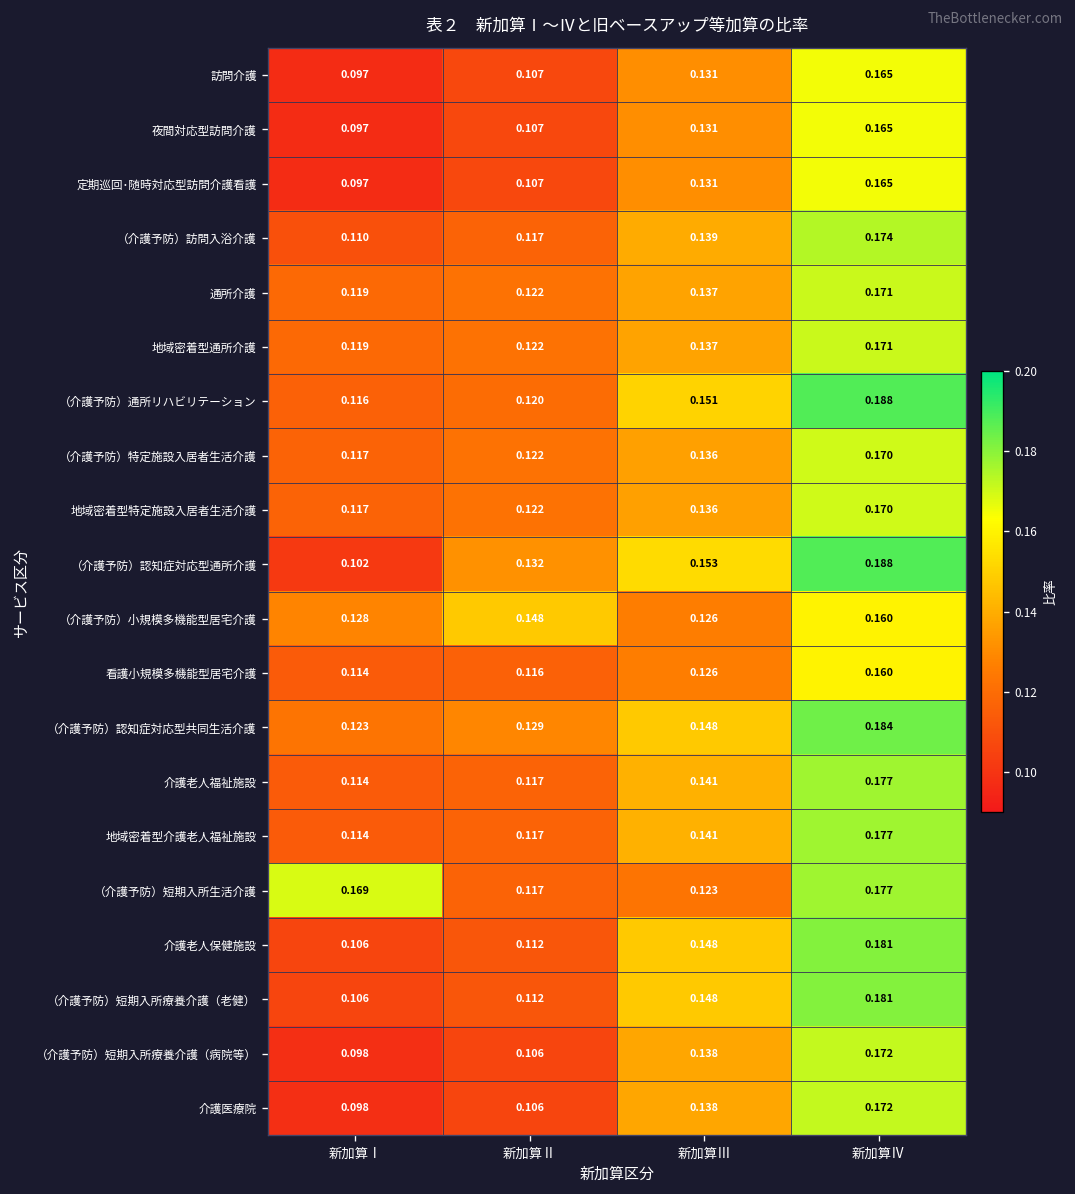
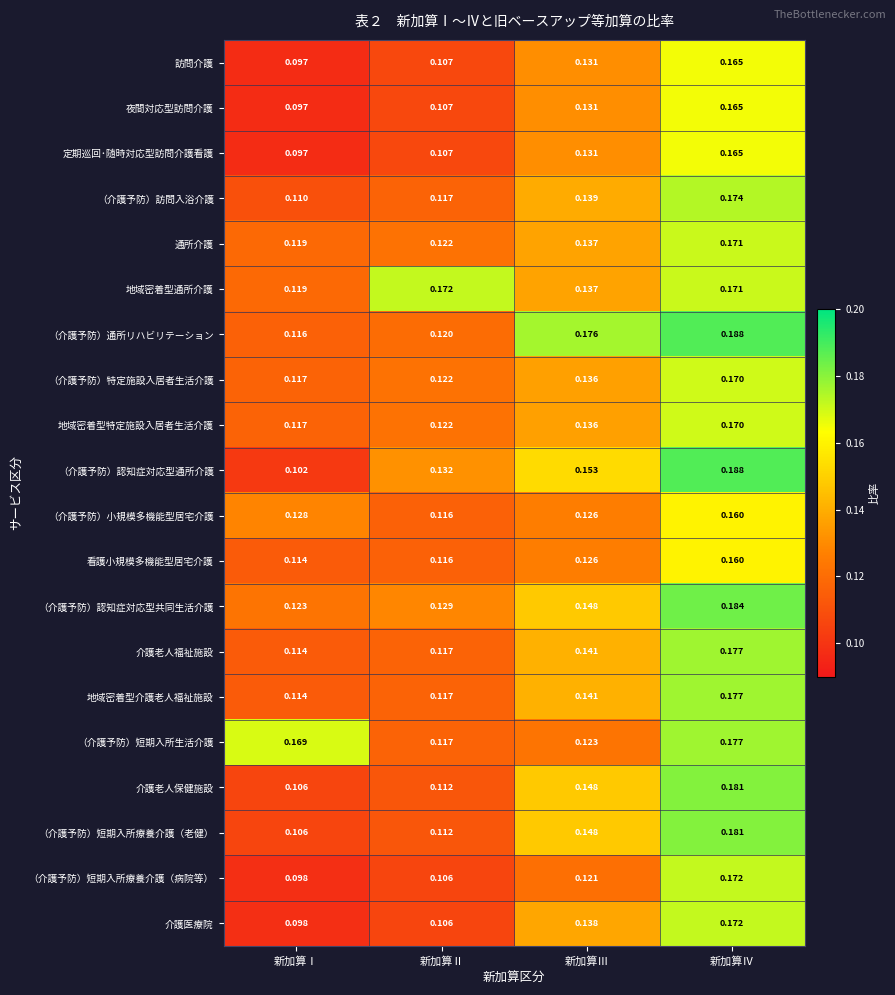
地域密着型通所介護, 新加算Ⅱ: 0.122 -> 0.172
（介護予防）通所リハビリテーション, 新加算Ⅲ: 0.151 -> 0.176
（介護予防）小規模多機能型居宅介護, 新加算Ⅱ: 0.148 -> 0.116
（介護予防）短期入所療養介護（病院等）, 新加算Ⅲ: 0.138 -> 0.121
